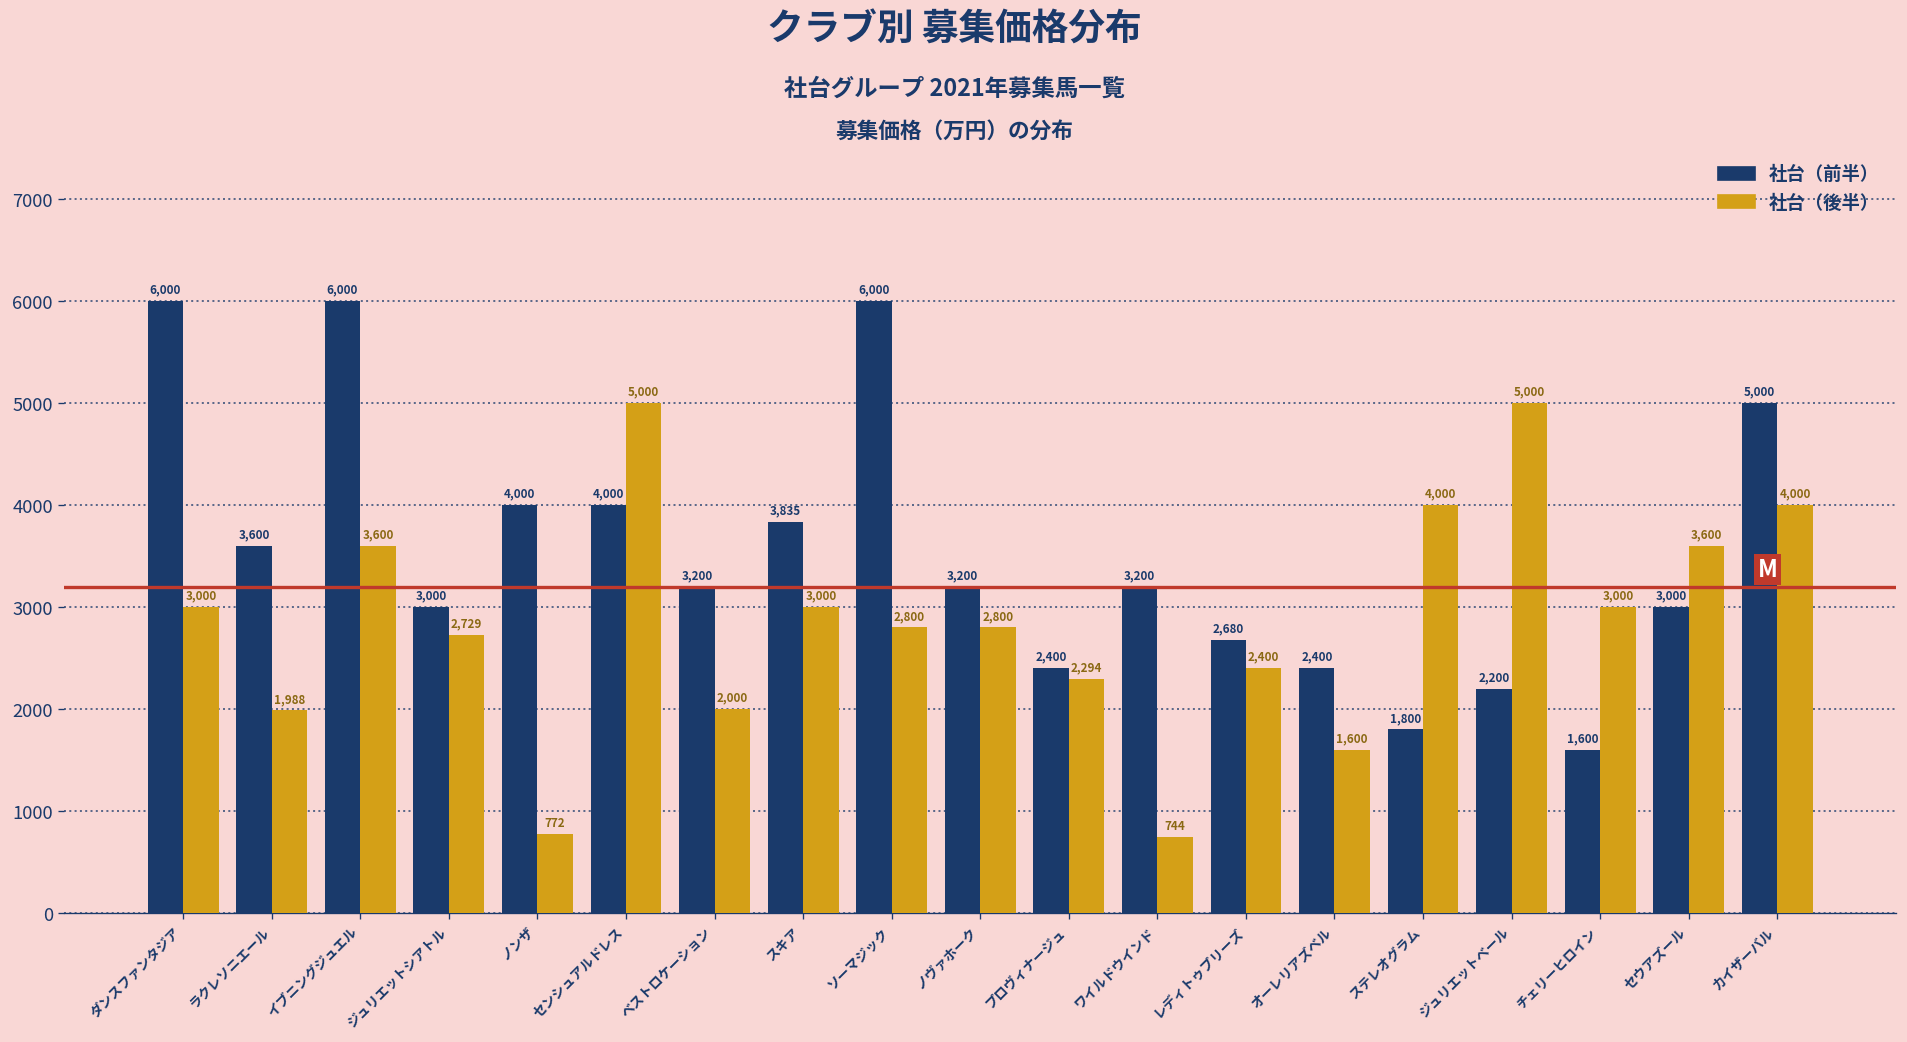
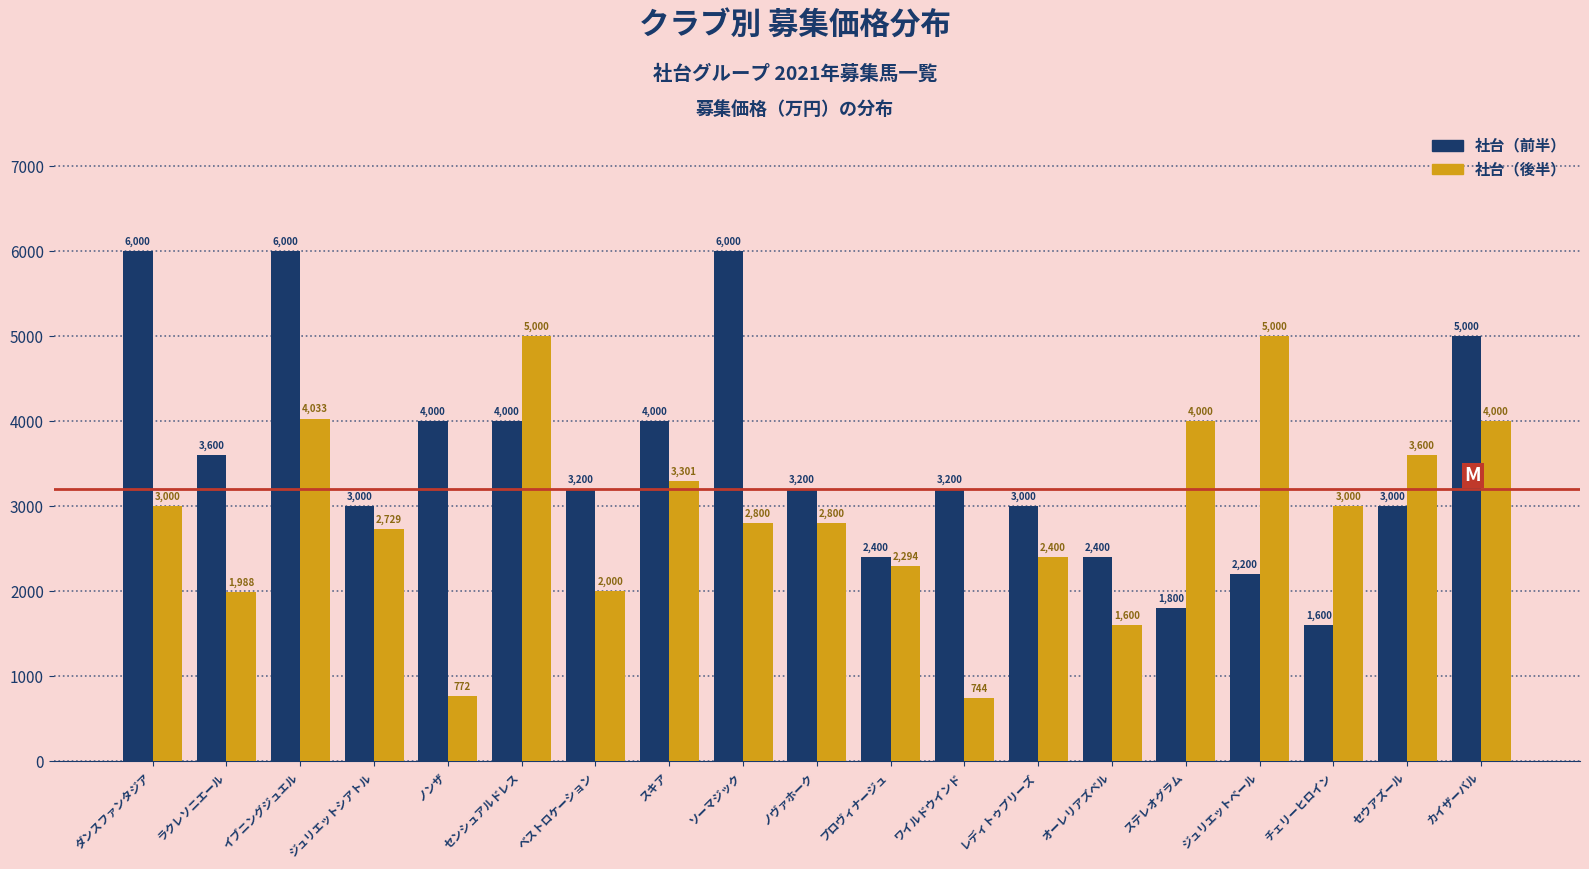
社台（後半）, イブニングジュエル: 3,600 -> 4,033
社台（前半）, スキア: 3,835 -> 4,000
社台（後半）, スキア: 3,000 -> 3,301
社台（前半）, レディトゥプリーズ: 2,680 -> 3,000
